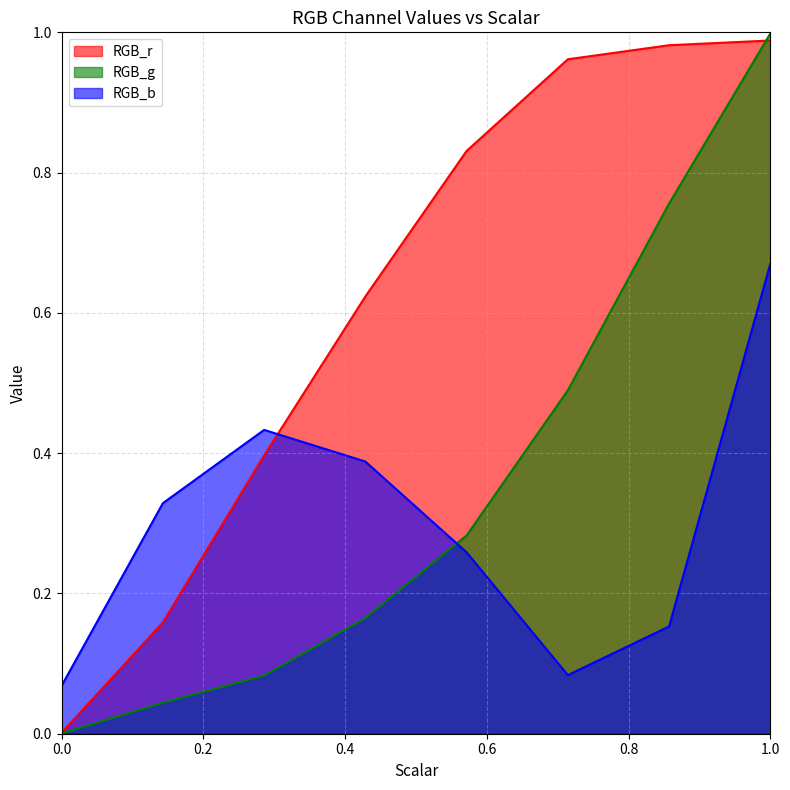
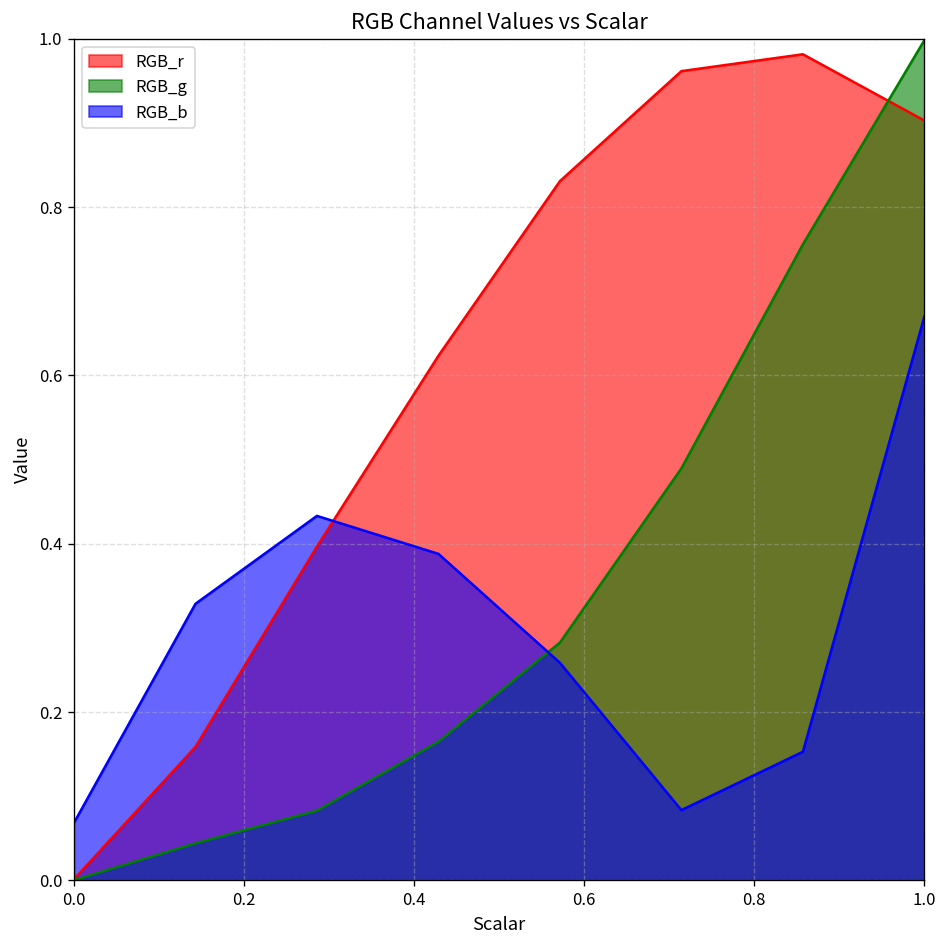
RGB_r, 1.0: 0.99 -> 0.90
